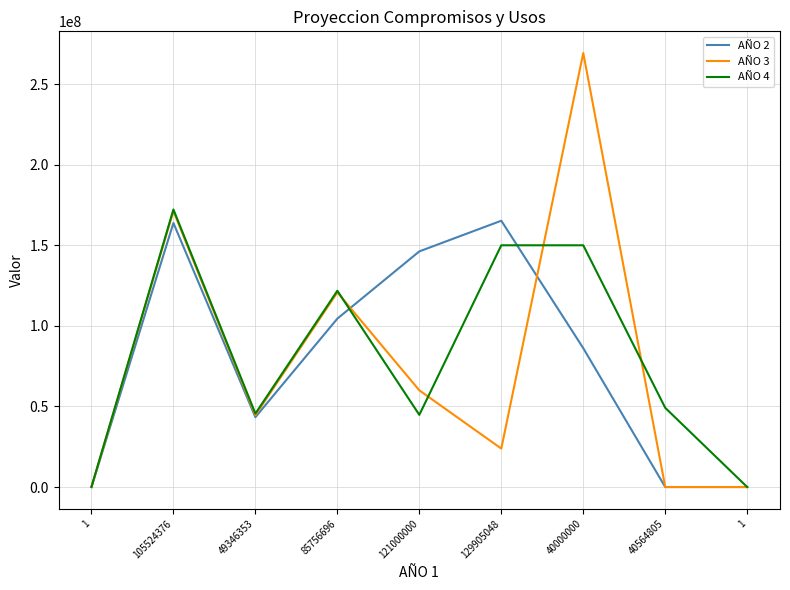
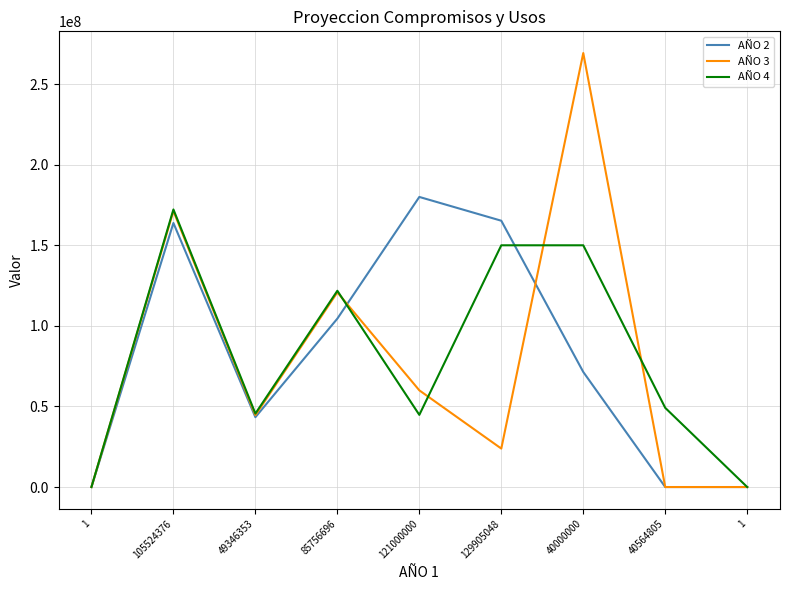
AÑO 2, 121000000: 146000000 -> 180000000
AÑO 2, 40000000: 86000000 -> 71000000
